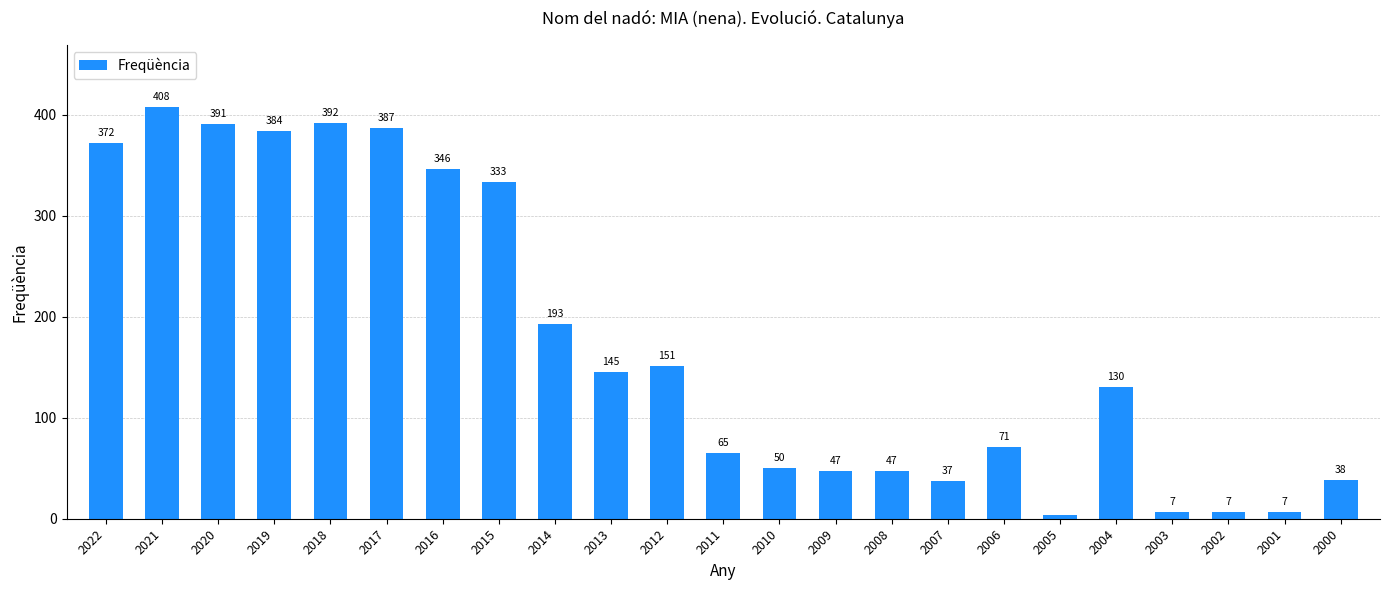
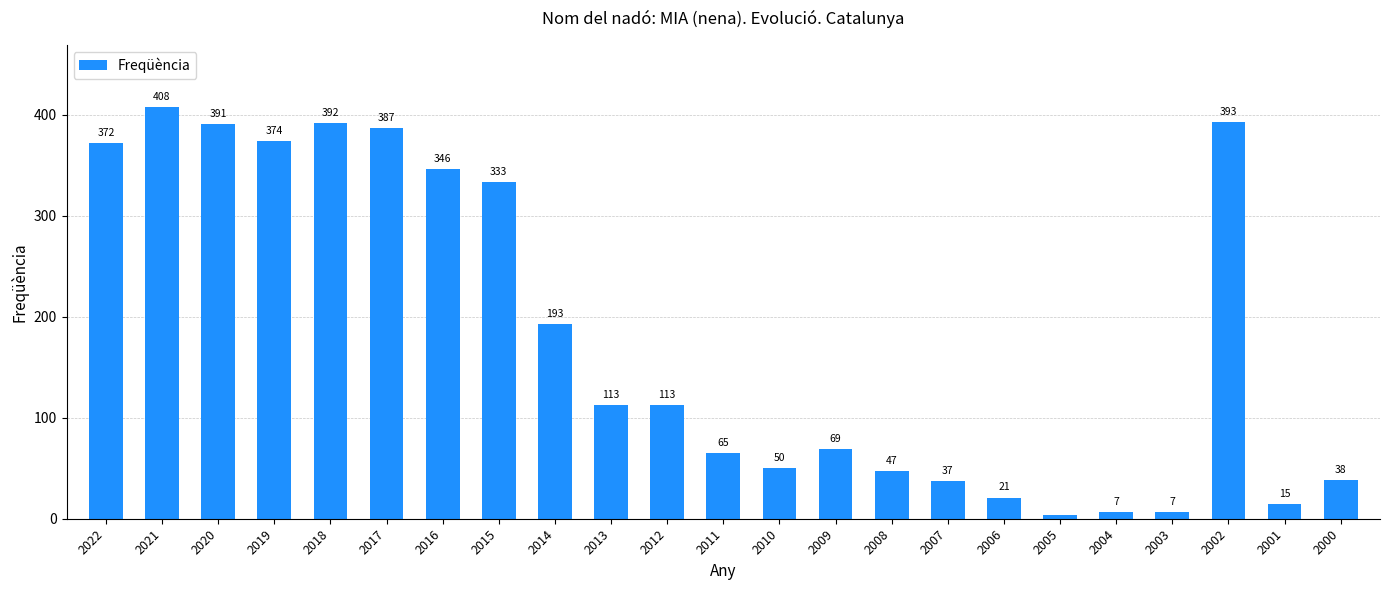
2019: 384 -> 374
2013: 145 -> 113
2012: 151 -> 113
2009: 47 -> 69
2006: 71 -> 21
2004: 130 -> 7
2002: 7 -> 393
2001: 7 -> 15
